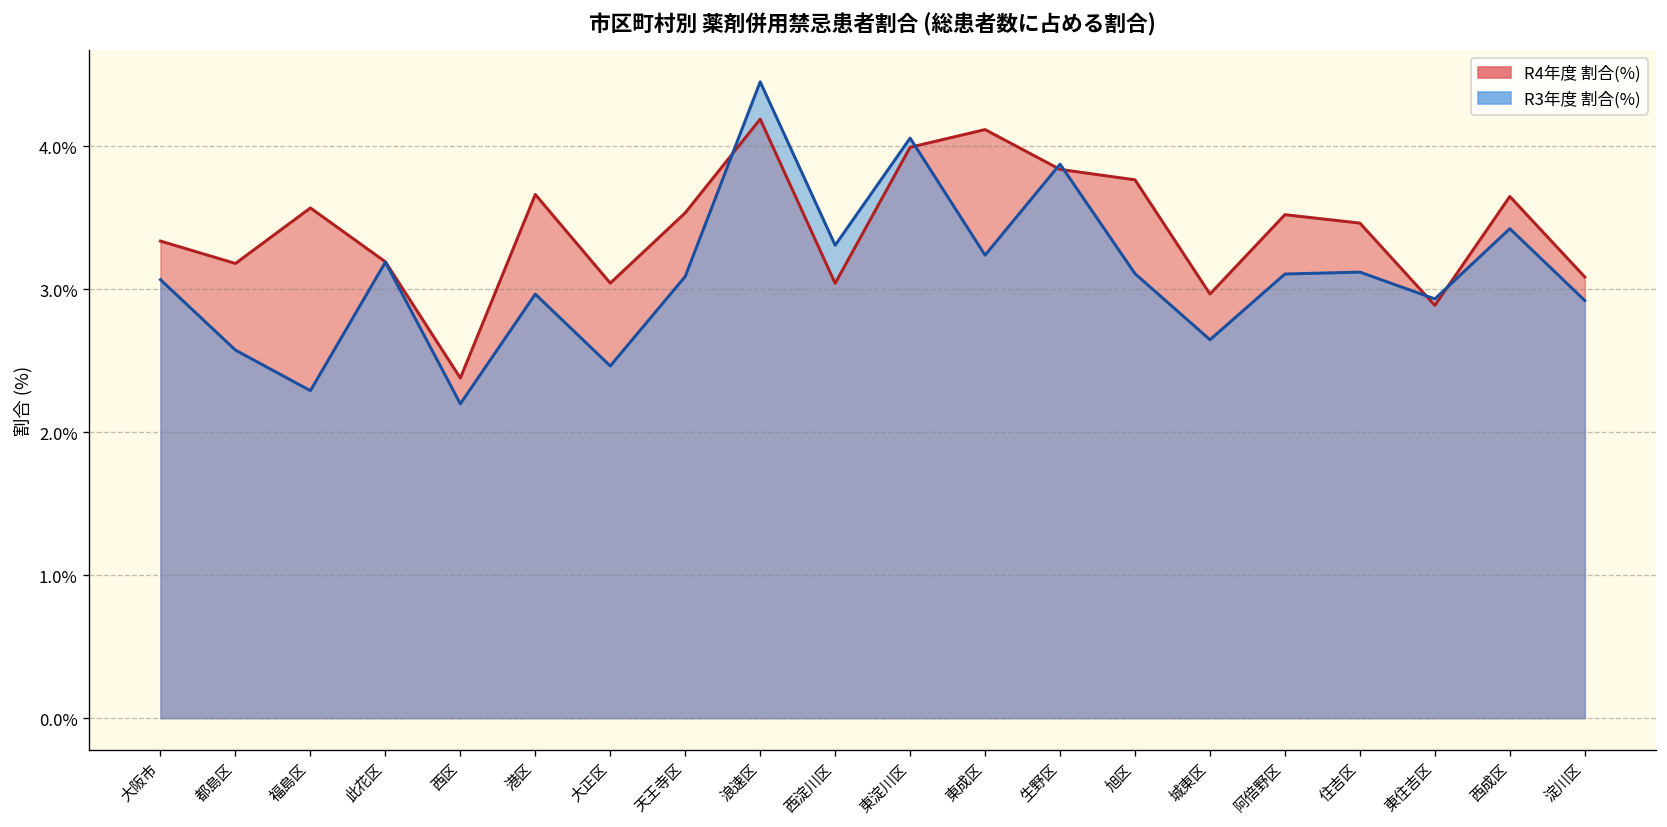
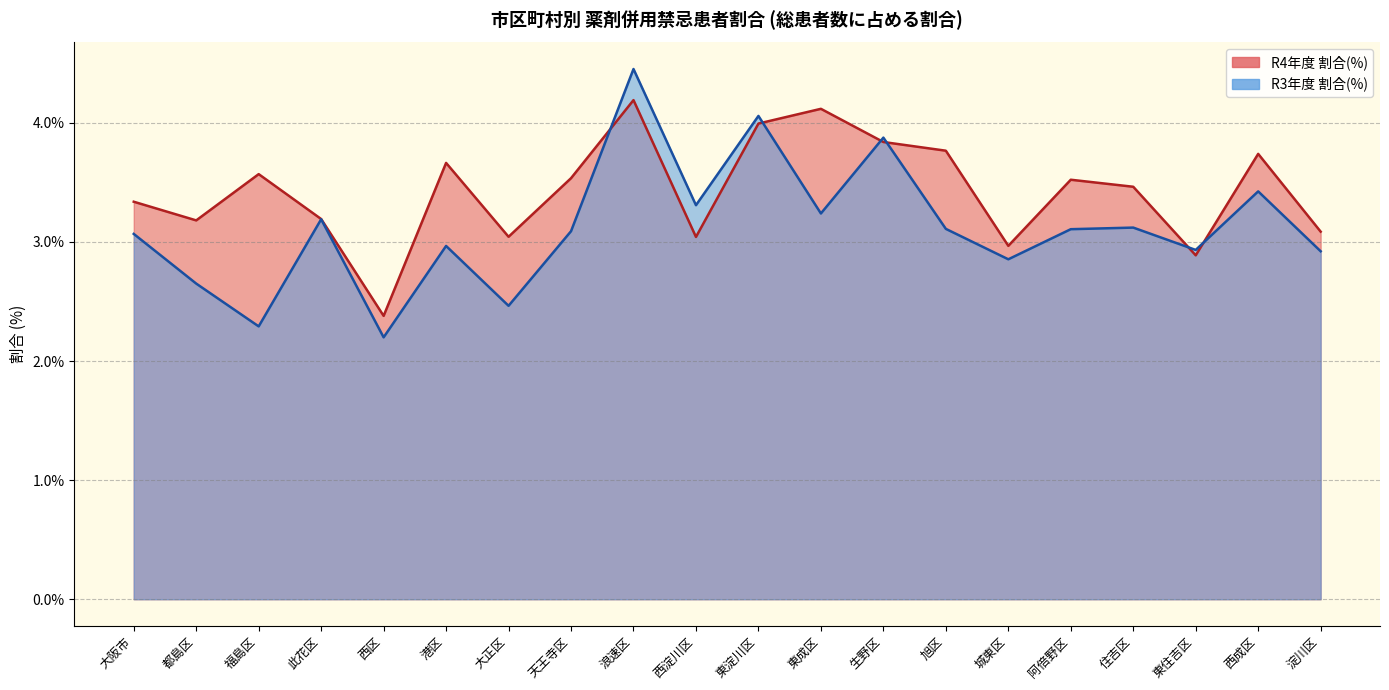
R3年度 割合(%), 都島区: 2.57% -> 2.65%
R3年度 割合(%), 城東区: 2.65% -> 2.85%
R4年度 割合(%), 西成区: 3.65% -> 3.74%
